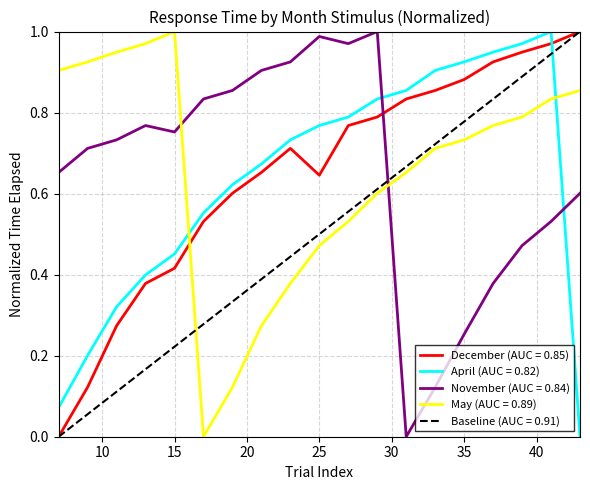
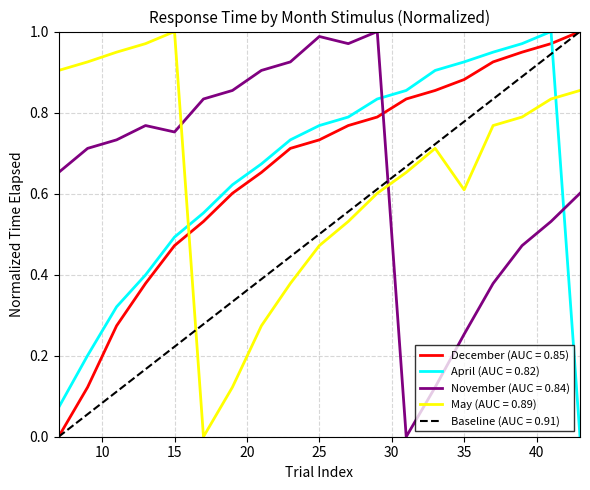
December (AUC = 0.85), 15: 0.42 -> 0.47
April (AUC = 0.82), 15: 0.45 -> 0.49
December (AUC = 0.85), 25: 0.65 -> 0.73
May (AUC = 0.89), 35: 0.73 -> 0.61
